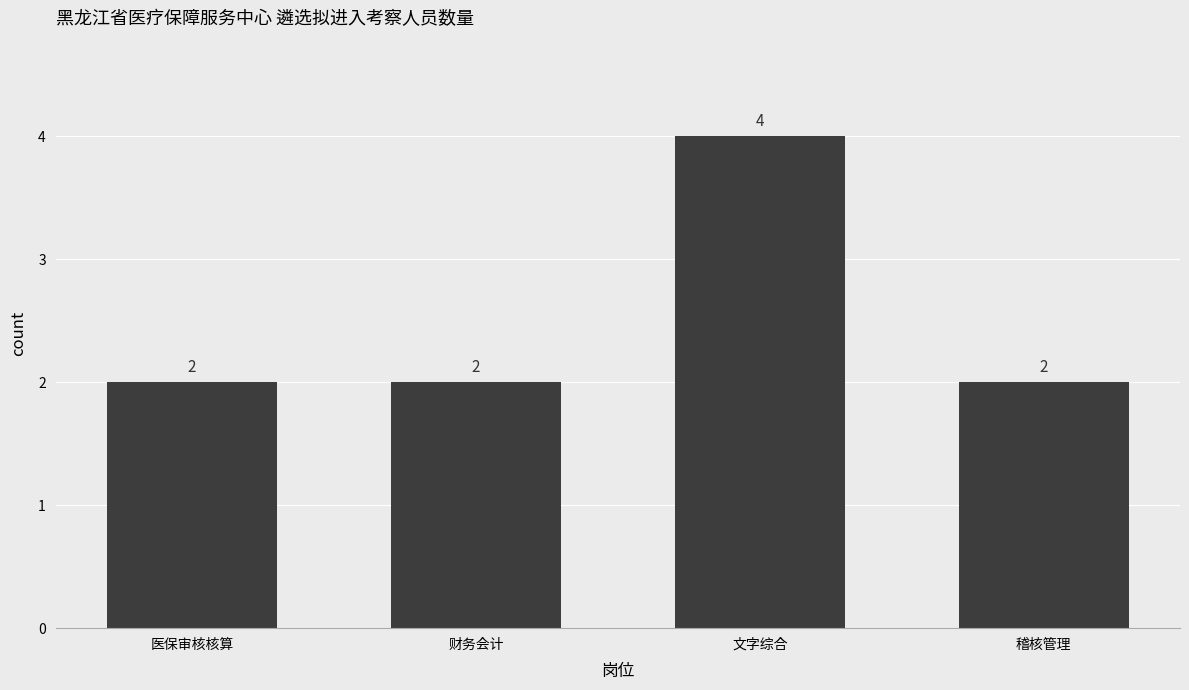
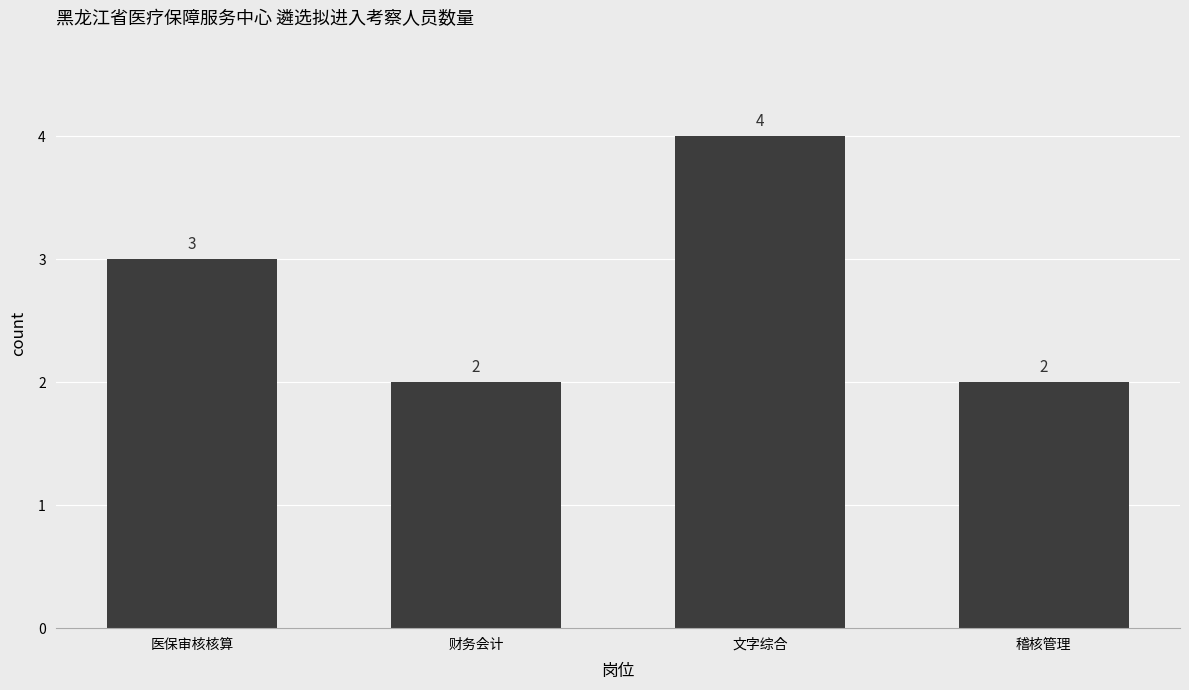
医保审核核算: 2 -> 3
